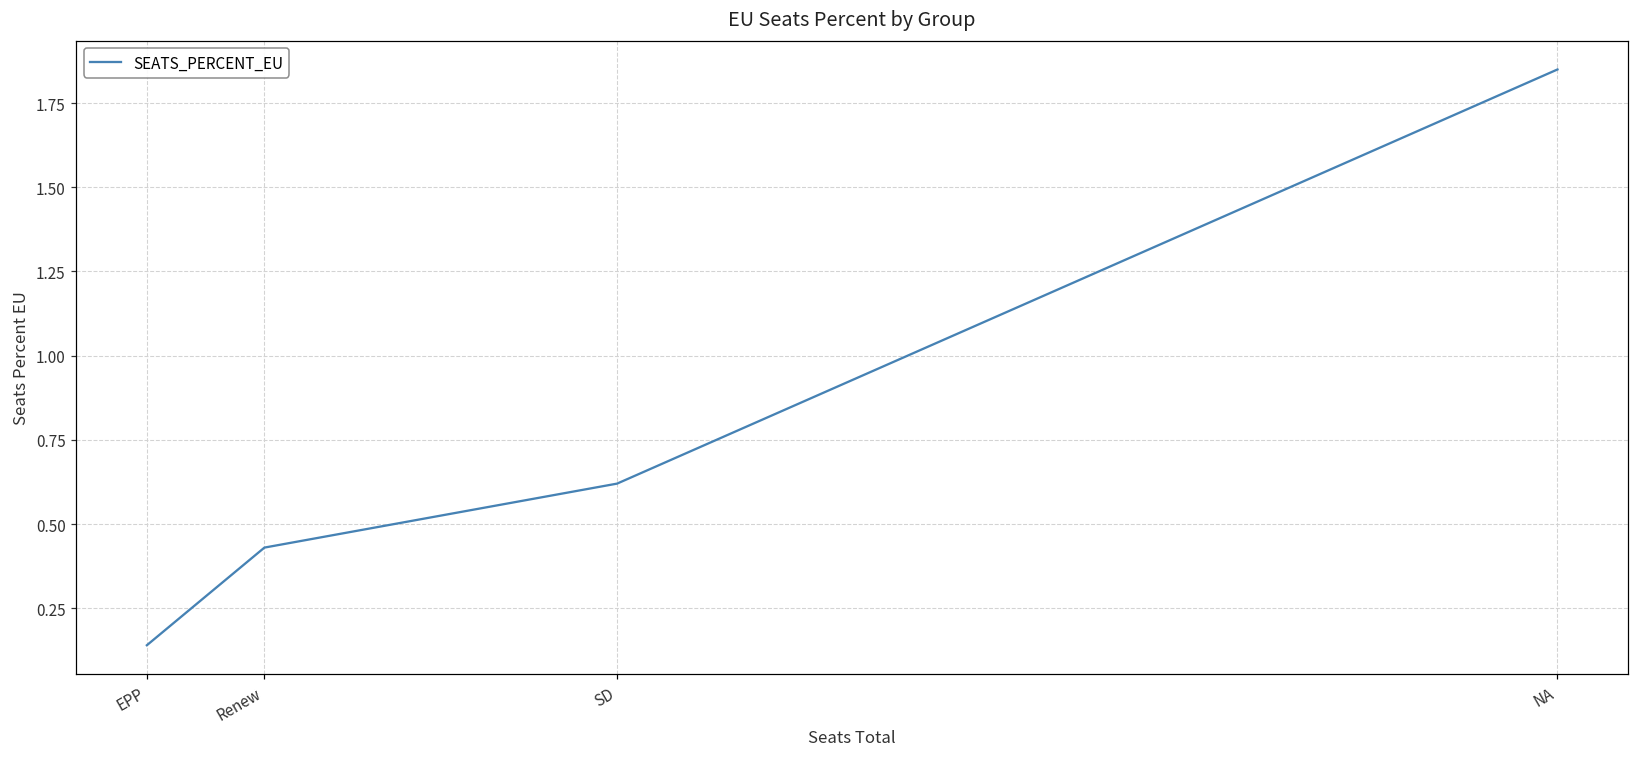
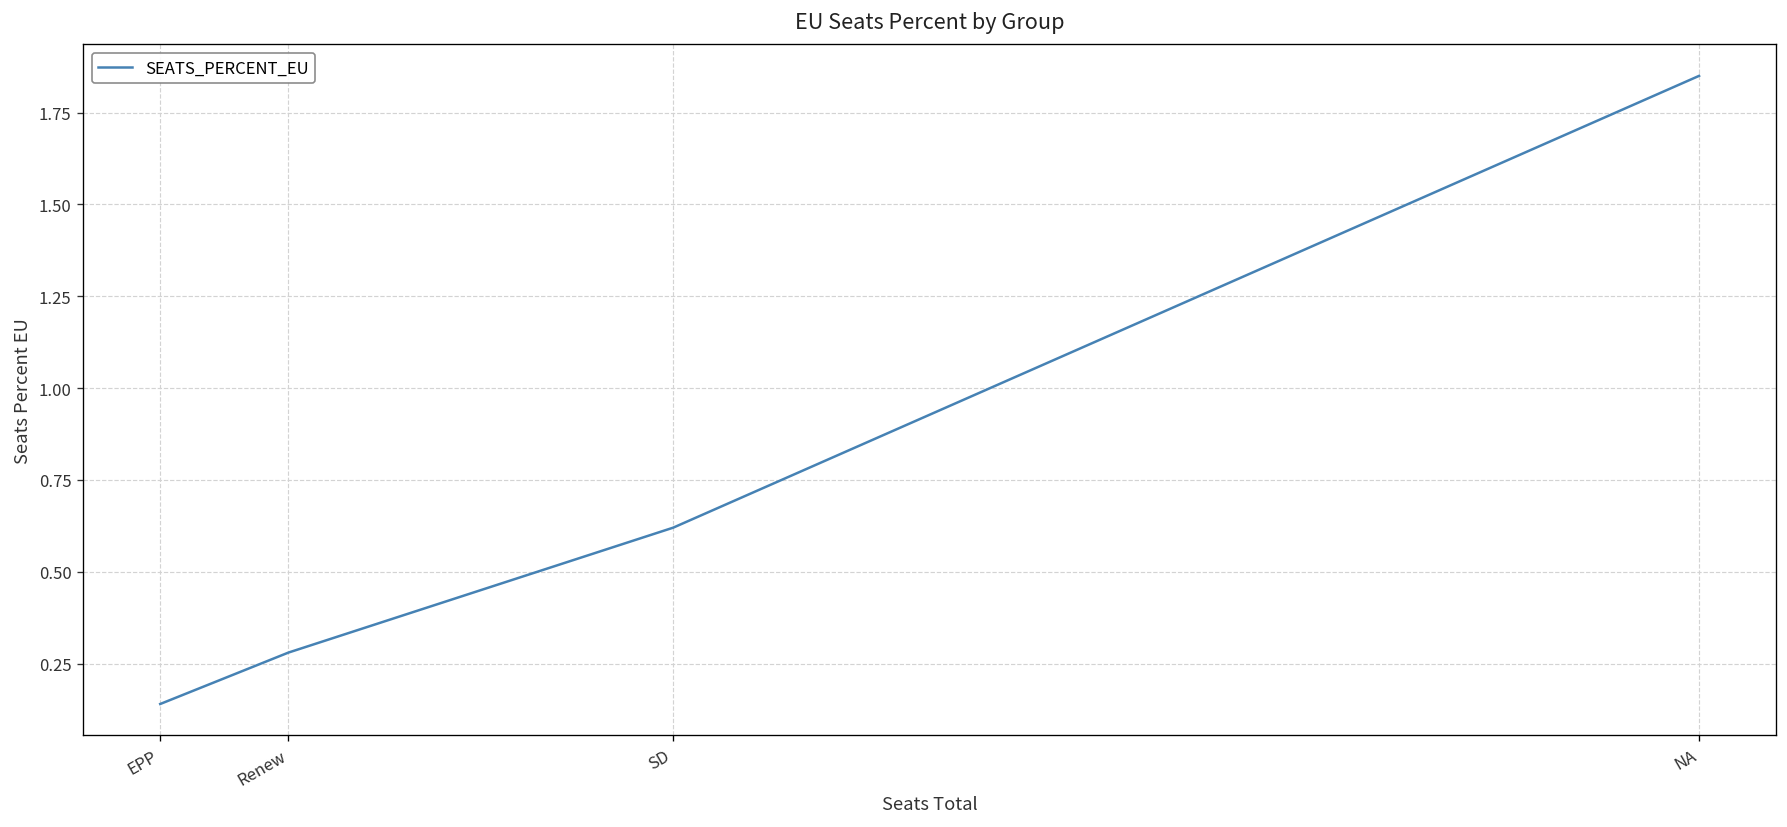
Renew: 0.43 -> 0.28
